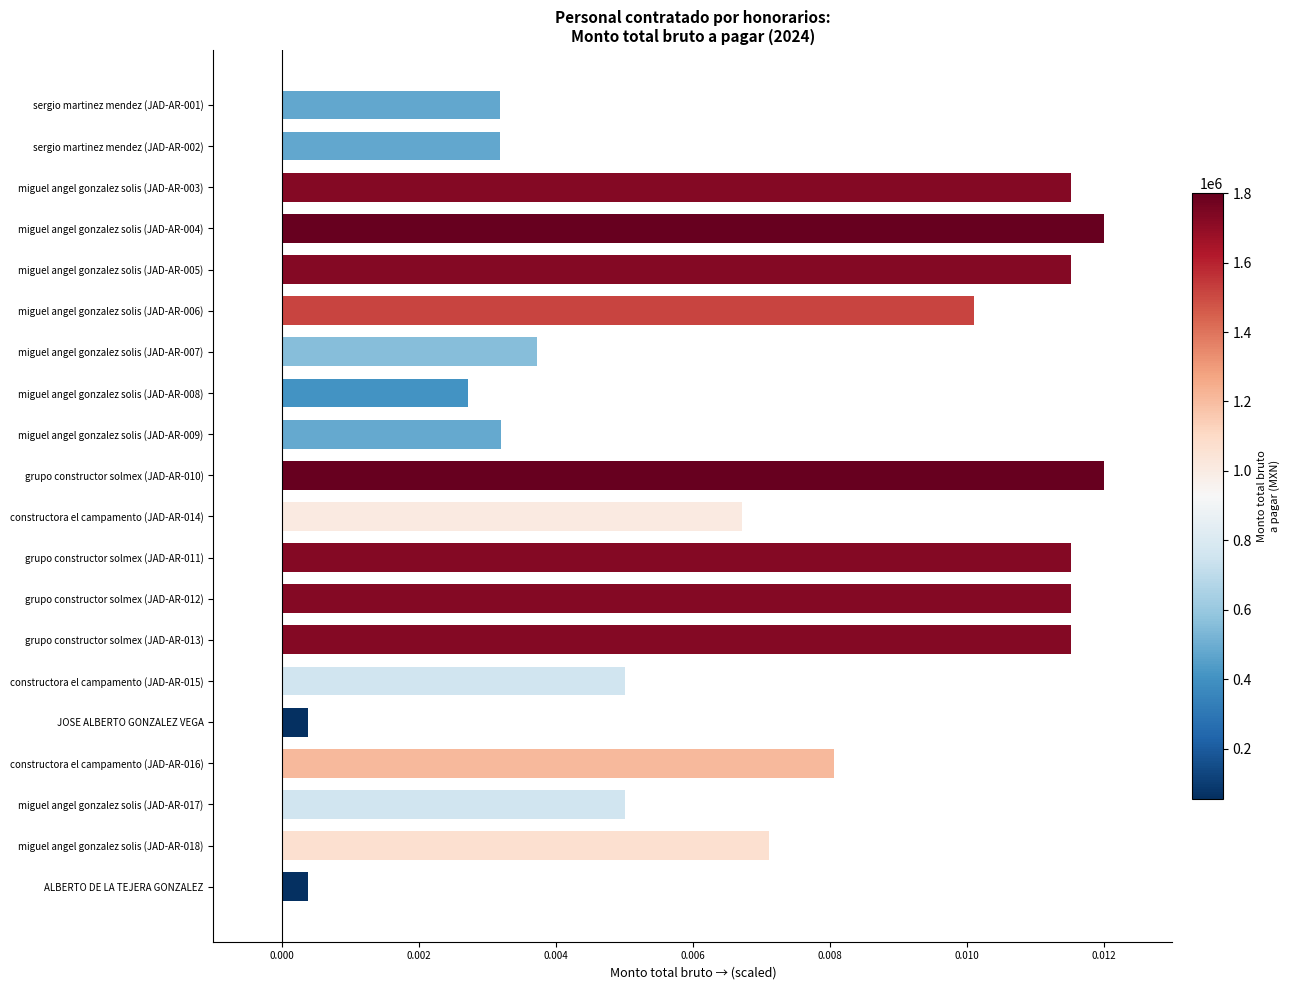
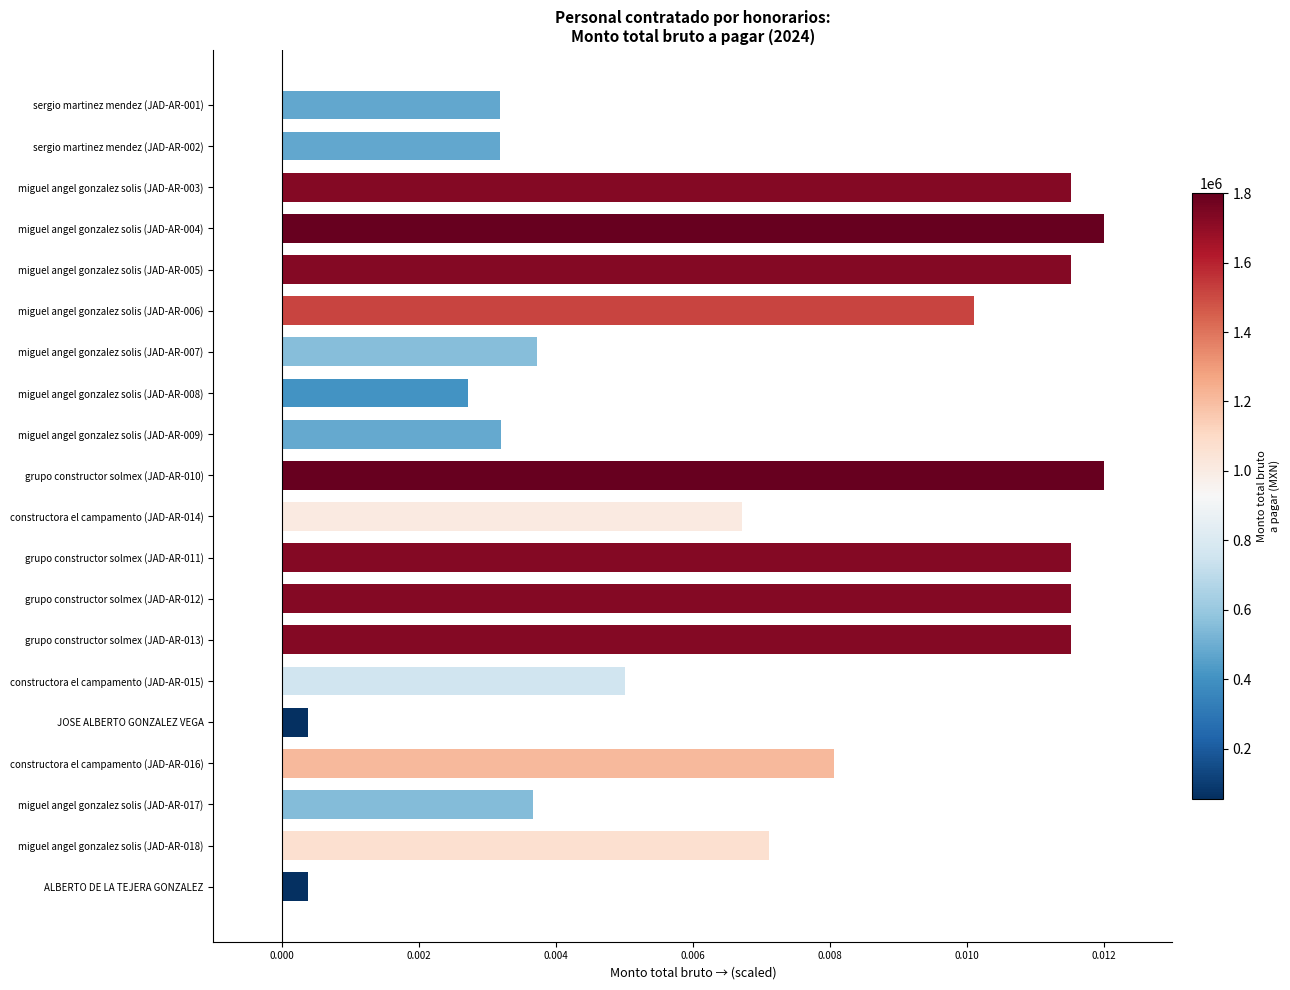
miguel angel gonzalez solis (JAD-AR-017): 0.0050 -> 0.0037
